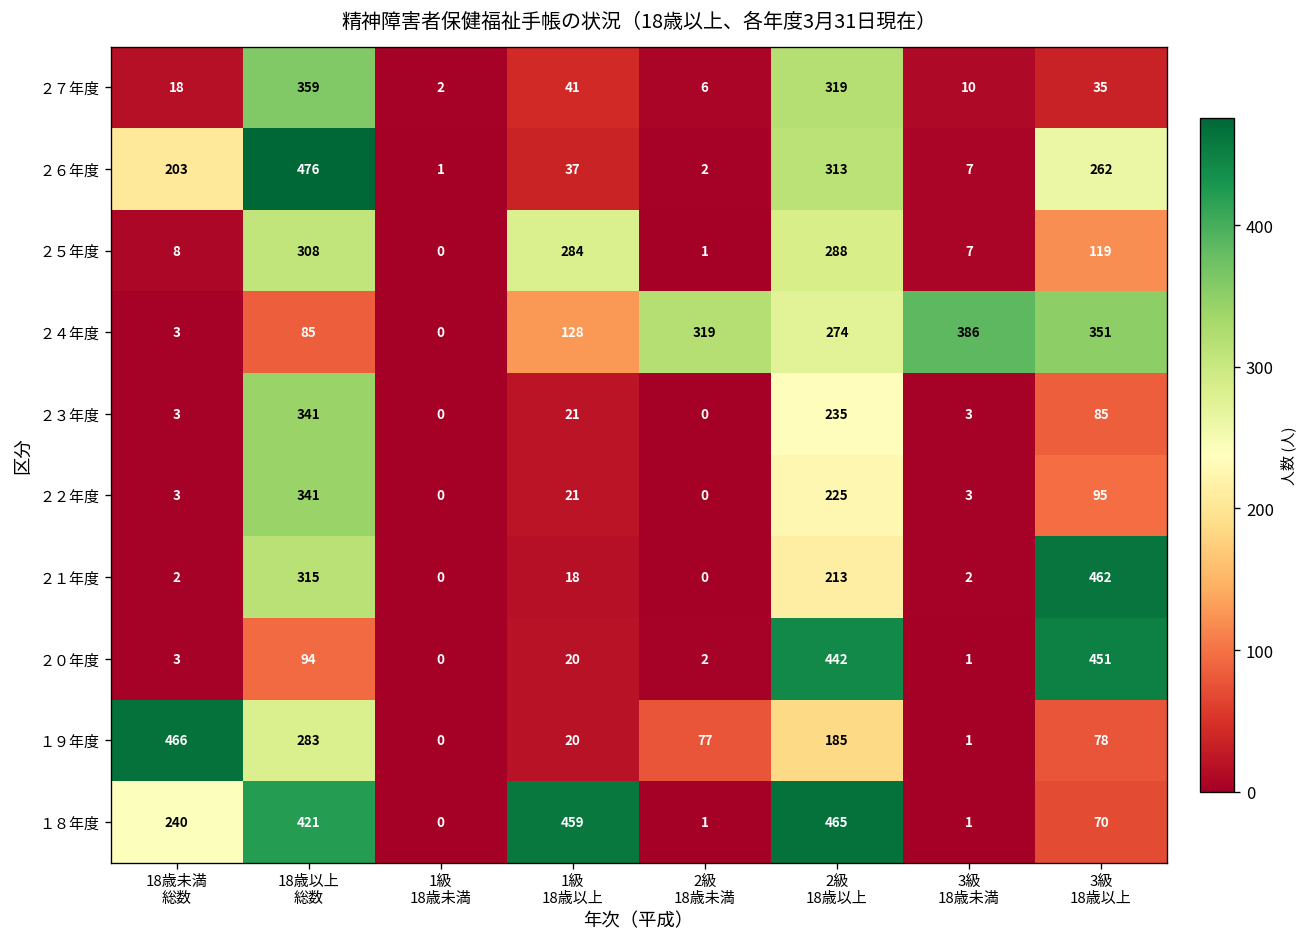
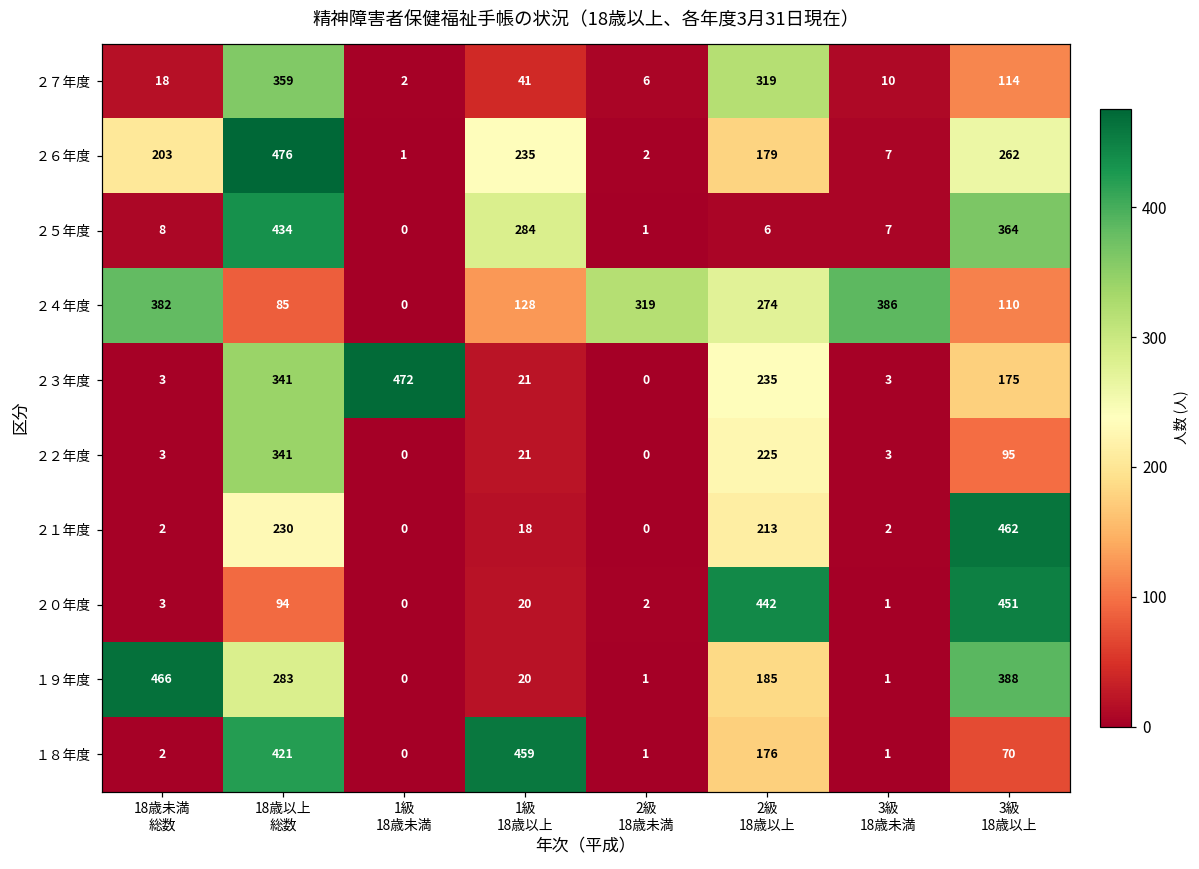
２７年度, 3級 18歳以上: 35 -> 114
２６年度, 1級 18歳以上: 37 -> 235
２６年度, 2級 18歳以上: 313 -> 179
２５年度, 18歳以上 総数: 308 -> 434
２５年度, 2級 18歳以上: 288 -> 6
２５年度, 3級 18歳以上: 119 -> 364
２４年度, 18歳未満 総数: 3 -> 382
２４年度, 3級 18歳以上: 351 -> 110
２３年度, 1級 18歳未満: 0 -> 472
２３年度, 3級 18歳以上: 85 -> 175
２１年度, 18歳以上 総数: 315 -> 230
１９年度, 2級 18歳未満: 77 -> 1
１９年度, 3級 18歳以上: 78 -> 388
１８年度, 18歳未満 総数: 240 -> 2
１８年度, 2級 18歳以上: 465 -> 176
